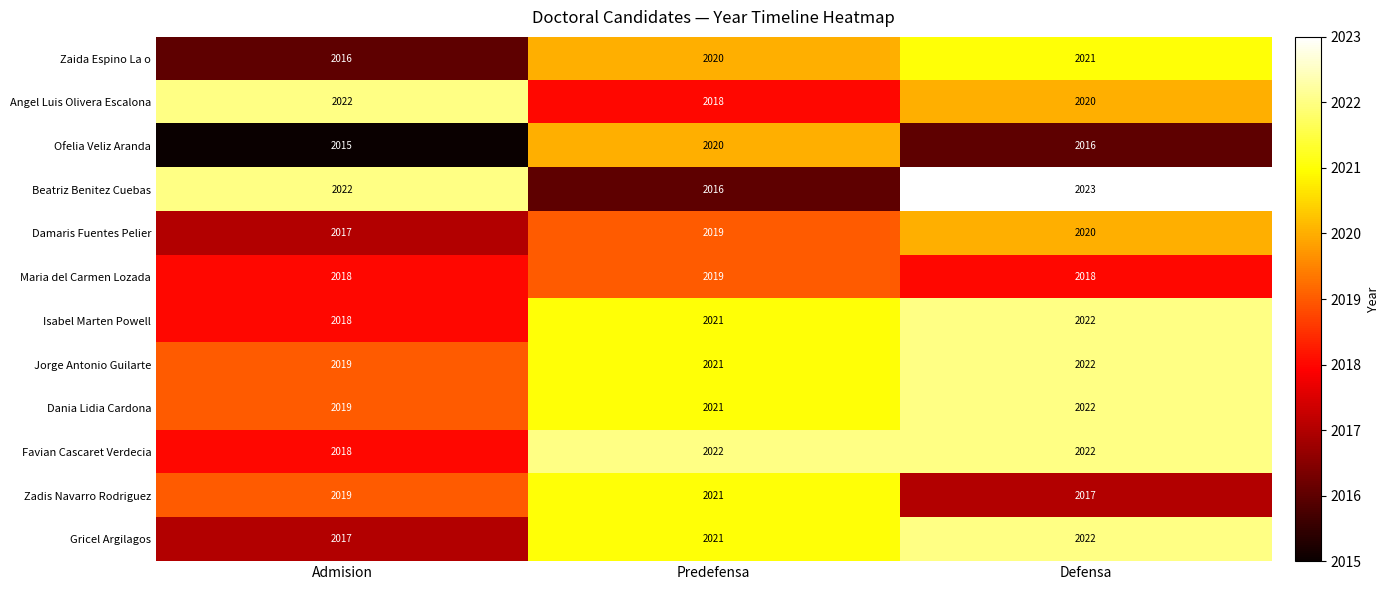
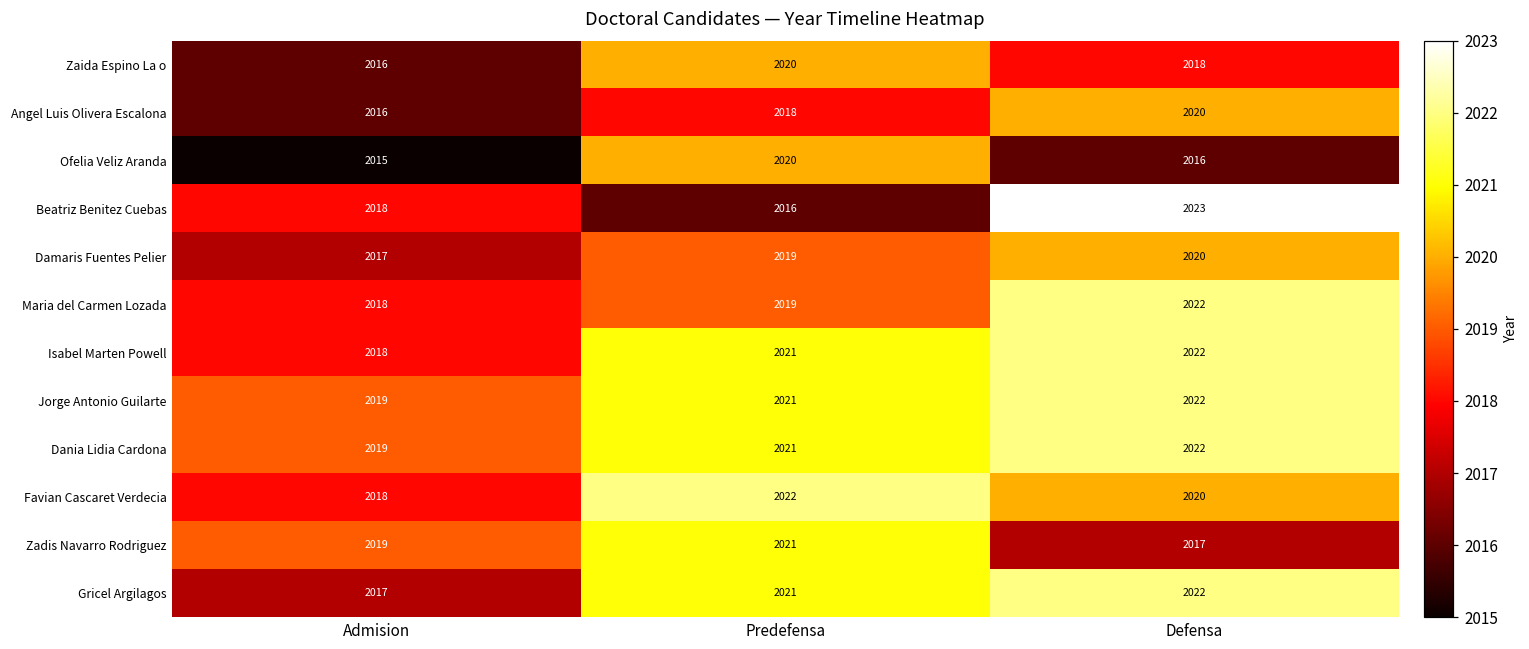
Zaida Espino La o, Defensa: 2021 -> 2018
Angel Luis Olivera Escalona, Admision: 2022 -> 2016
Beatriz Benitez Cuebas, Admision: 2022 -> 2018
Maria del Carmen Lozada, Defensa: 2018 -> 2022
Favian Cascaret Verdecia, Defensa: 2022 -> 2020
